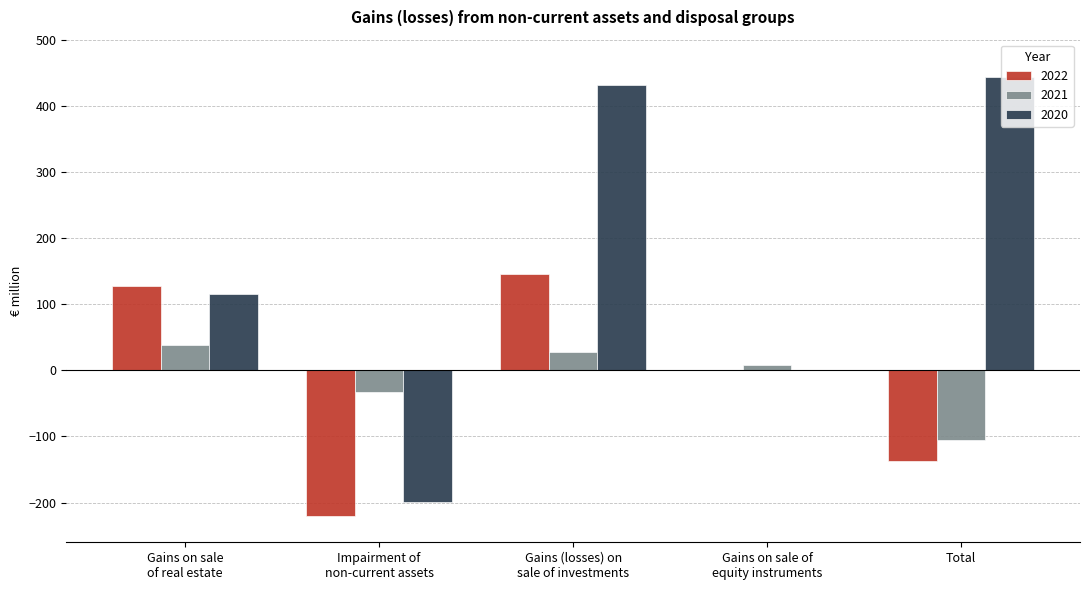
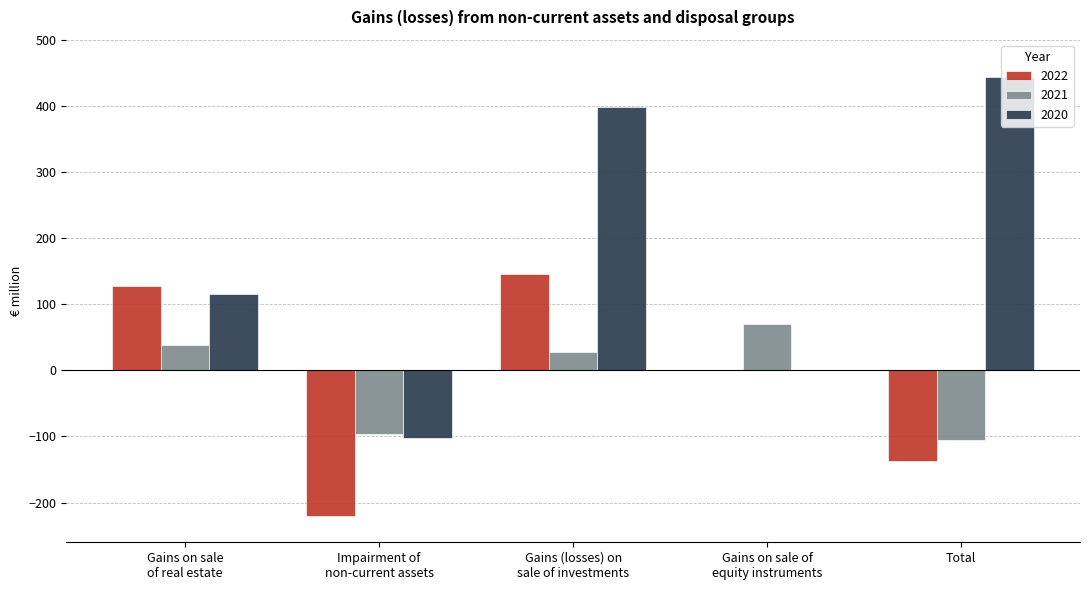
2021, Impairment of non-current assets: -30 -> -100
2020, Impairment of non-current assets: -200 -> -100
2020, Gains (losses) on sale of investments: 430 -> 400
2021, Gains on sale of equity instruments: 10 -> 70
